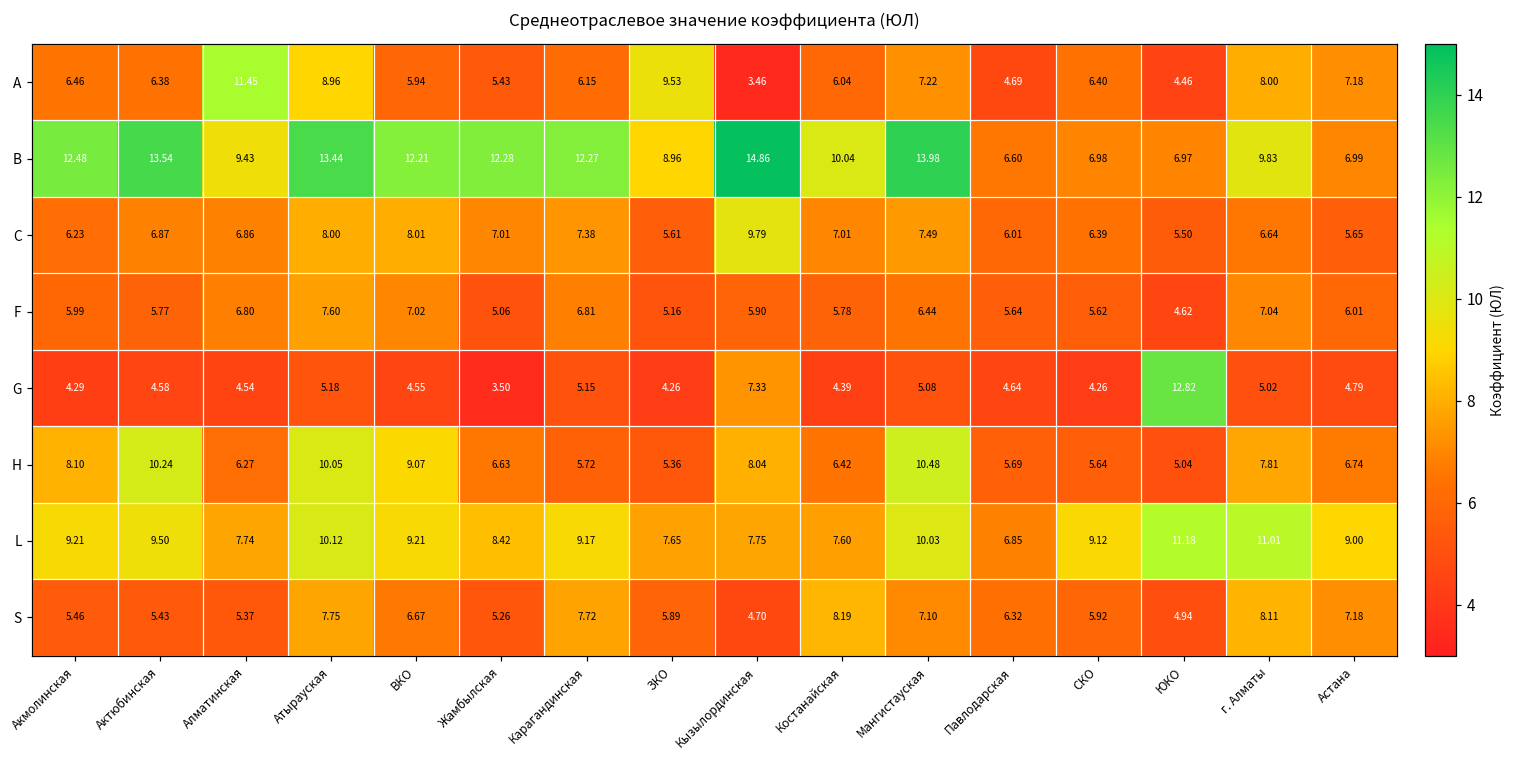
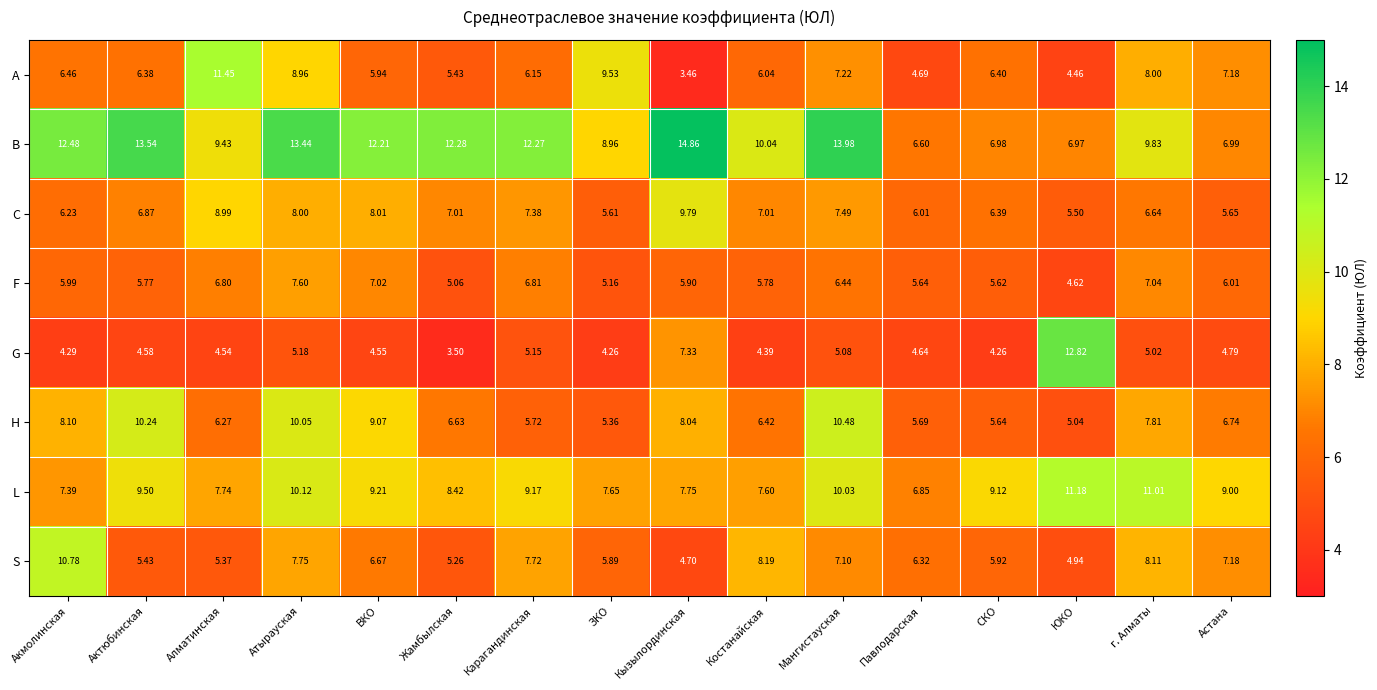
C, Алматинская: 6.86 -> 8.99
L, Акмолинская: 9.21 -> 7.39
S, Акмолинская: 5.46 -> 10.78
